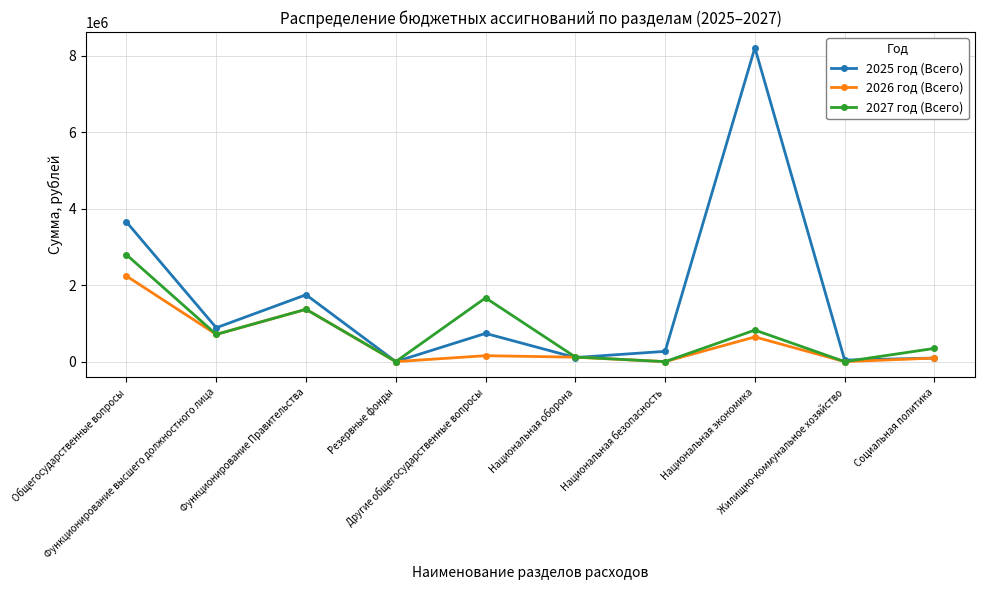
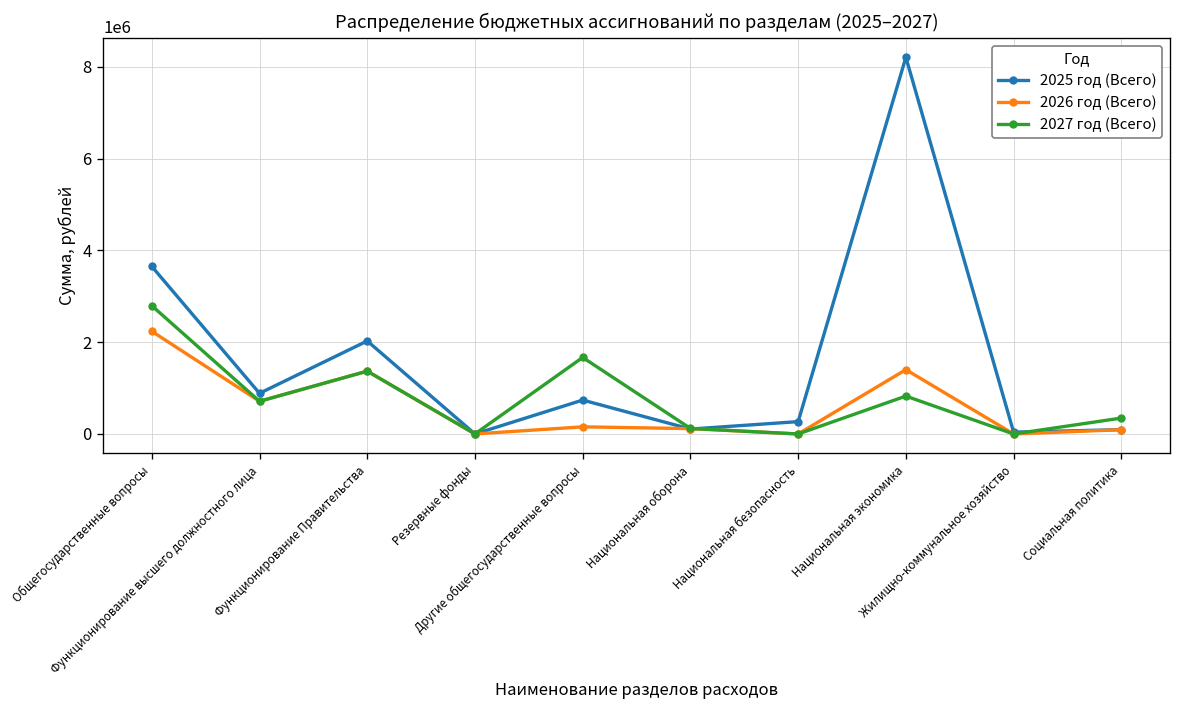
2025 год (Всего), Функционирование Правительства: 1700000 -> 2000000
2026 год (Всего), Национальная экономика: 600000 -> 1400000
